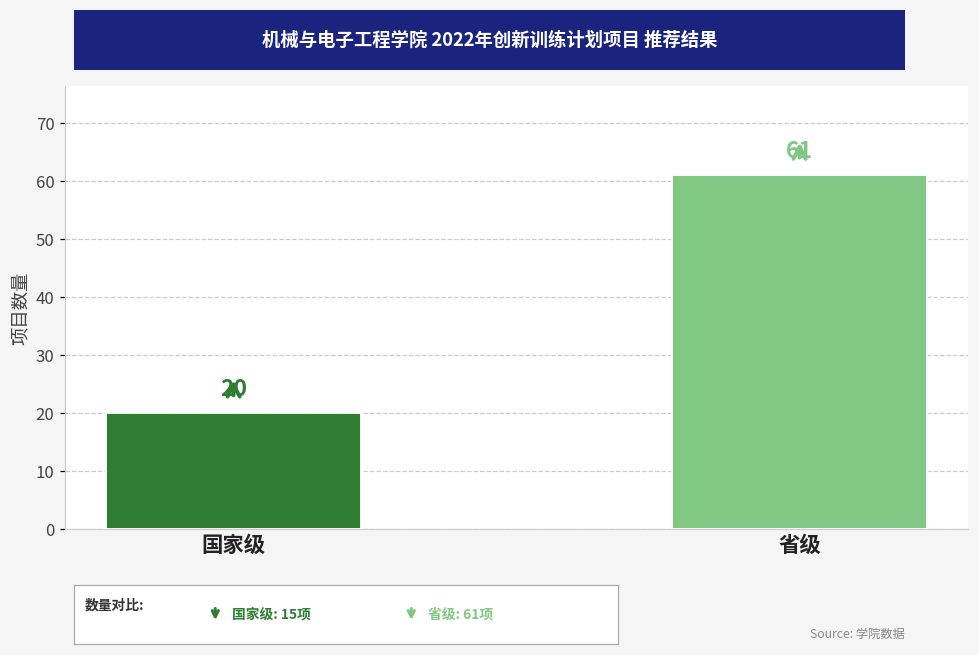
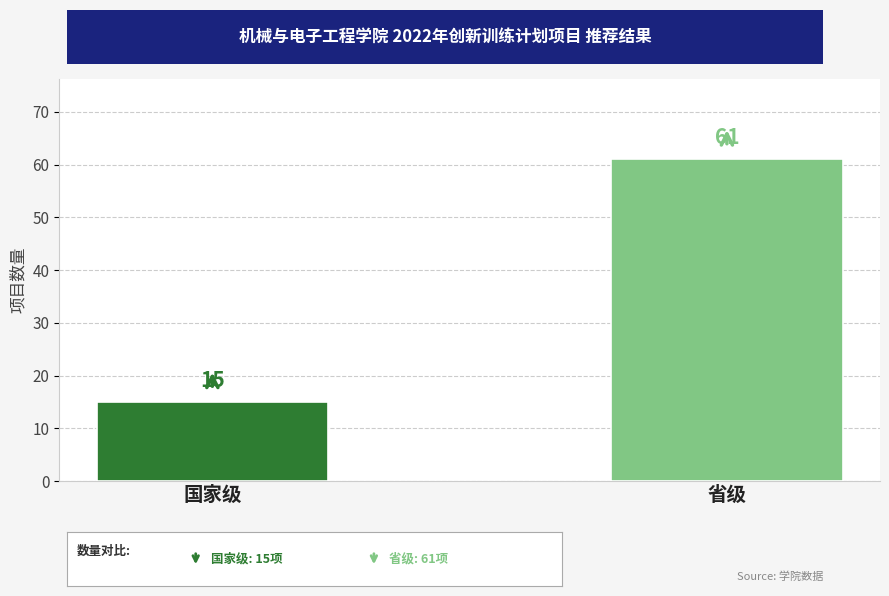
国家级: 20 -> 15
